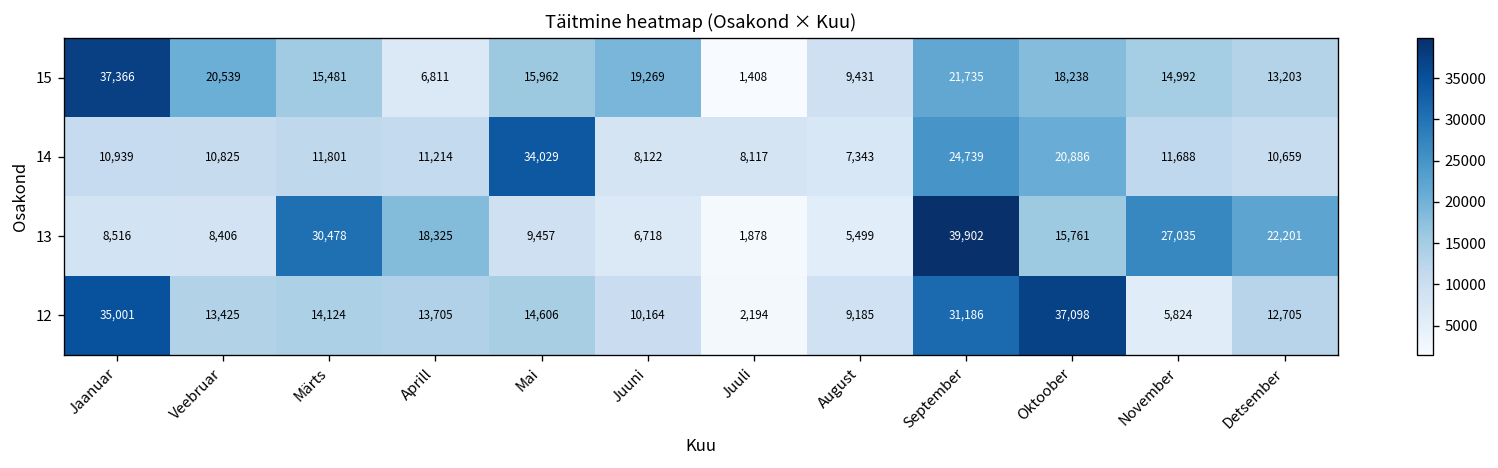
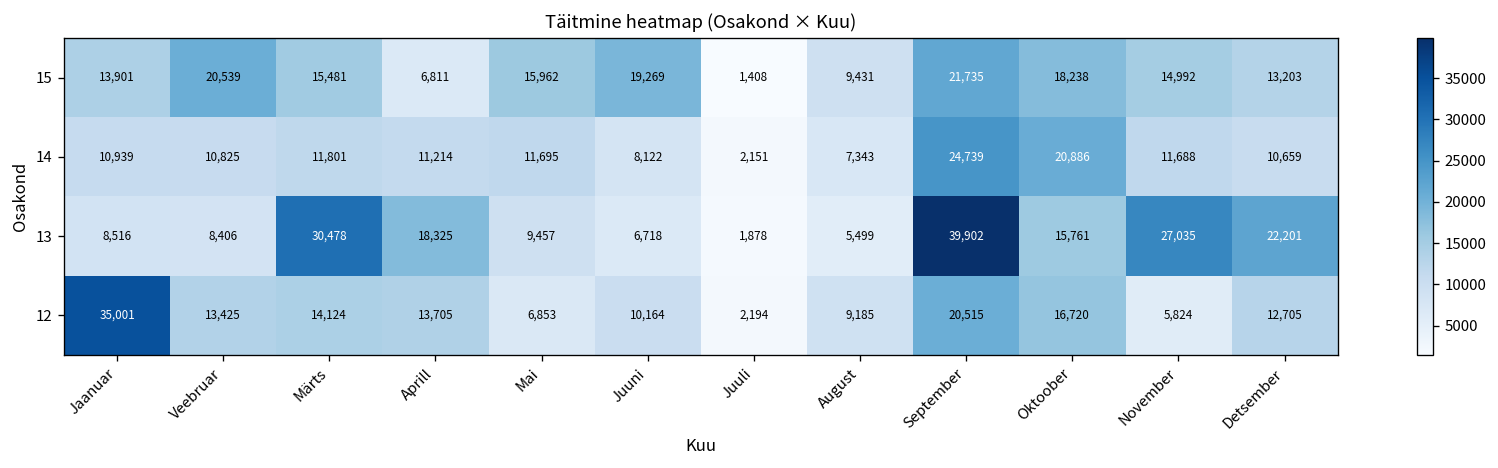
15, Jaanuar: 37,366 -> 13,901
14, Mai: 34,029 -> 11,695
14, Juuli: 8,117 -> 2,151
12, Mai: 14,606 -> 6,853
12, September: 31,186 -> 20,515
12, Oktoober: 37,098 -> 16,720
